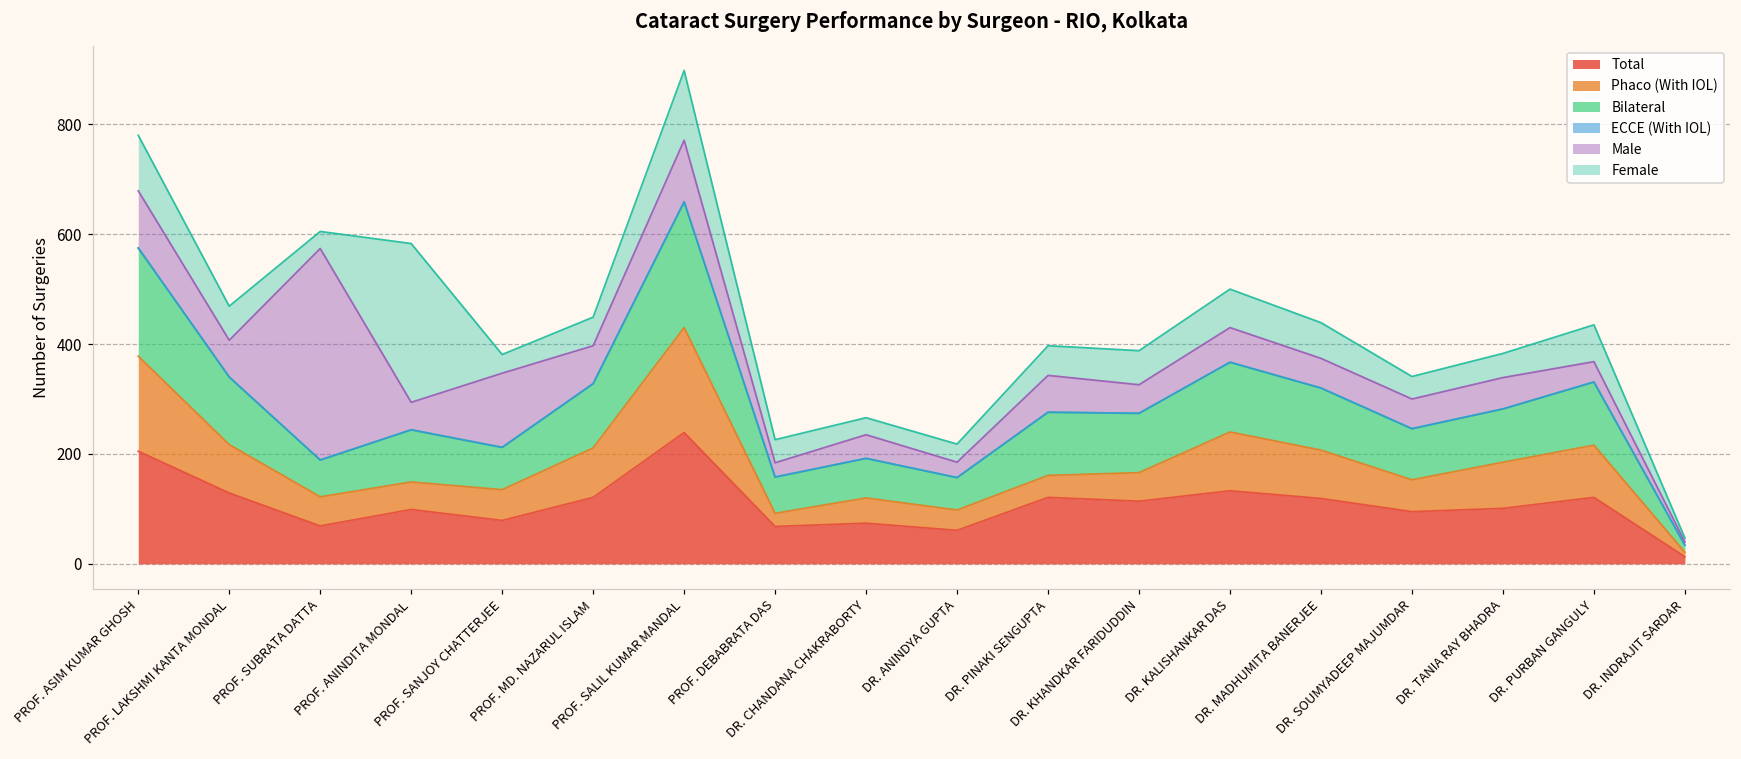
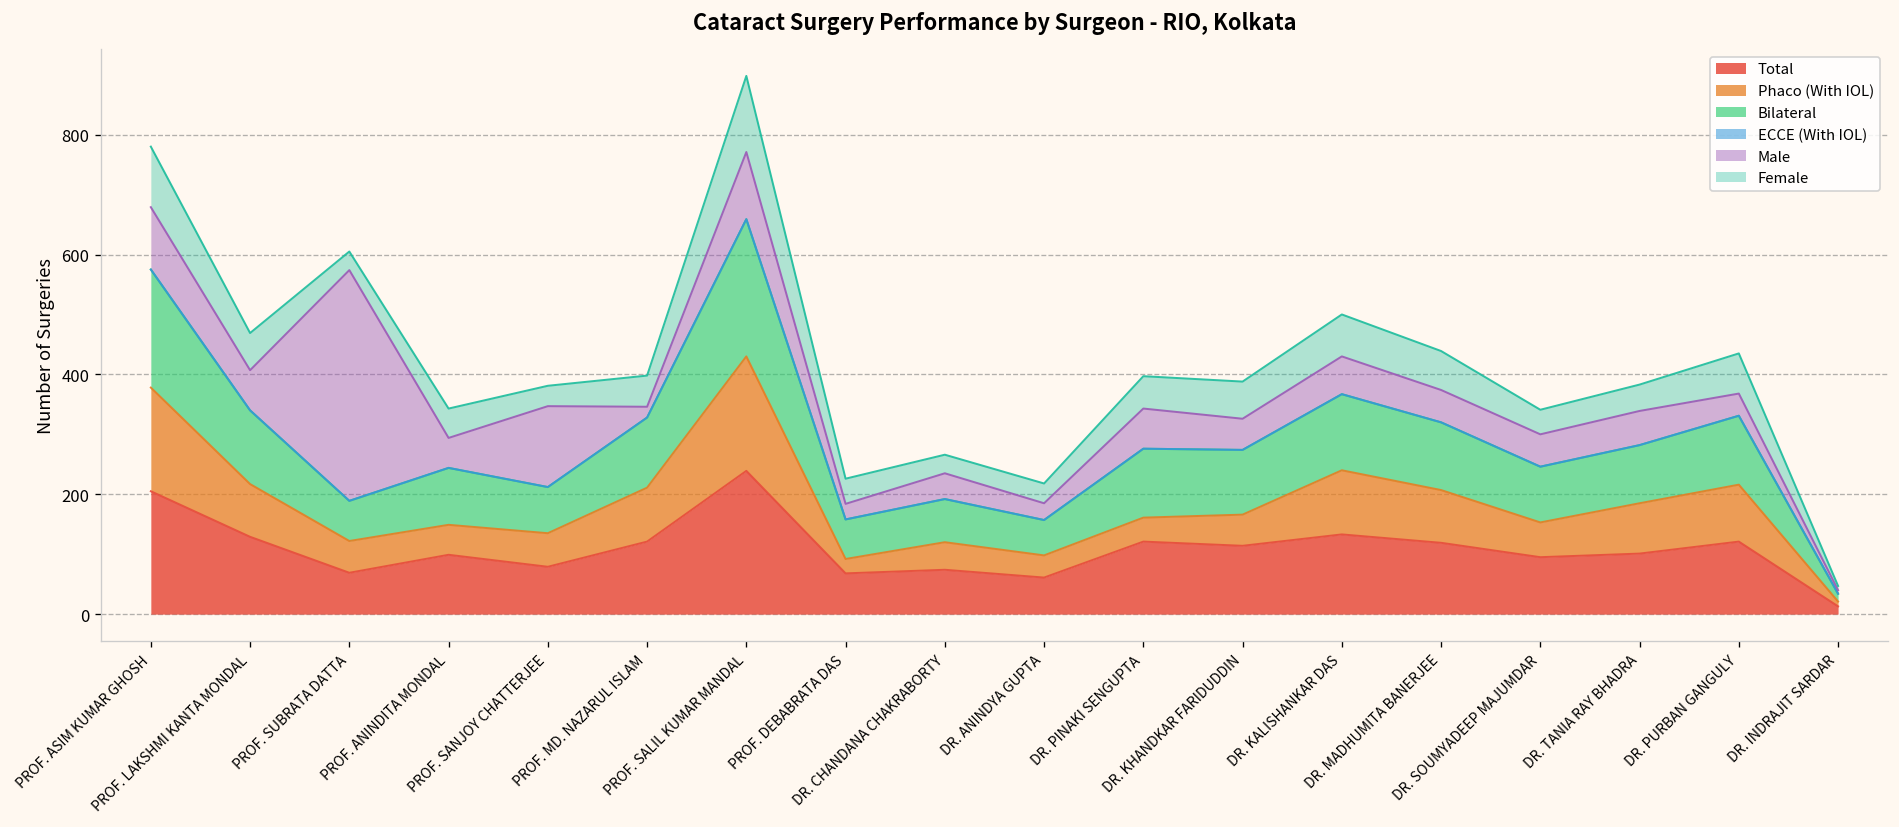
Female, PROF. ANINDITA MONDAL: 290 -> 50
Male, PROF. MD. NAZARUL ISLAM: 70 -> 20
